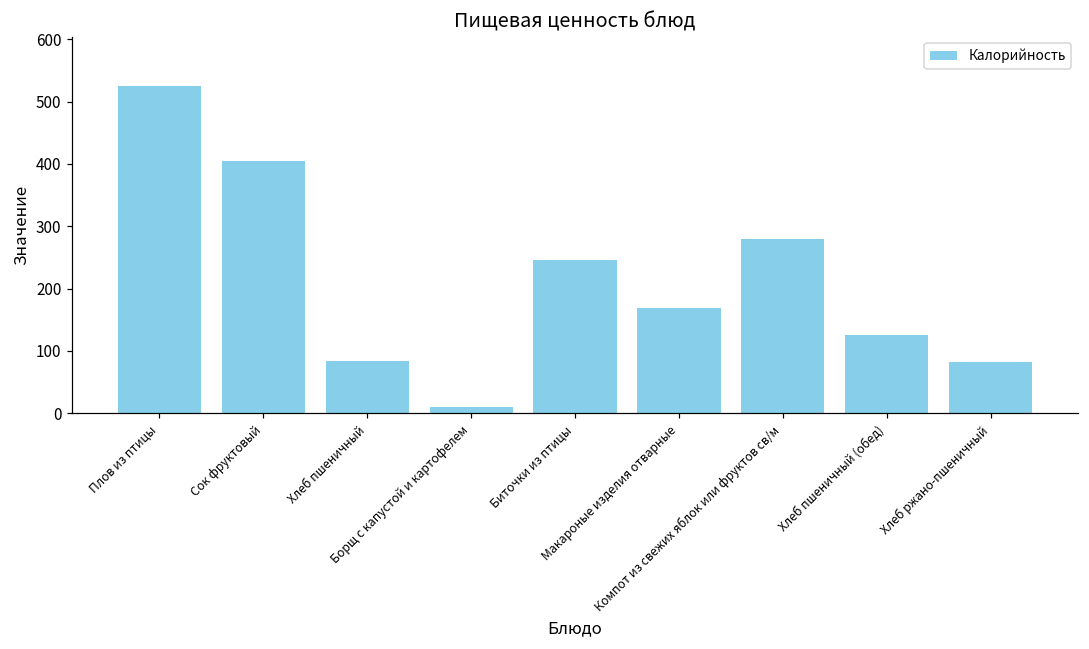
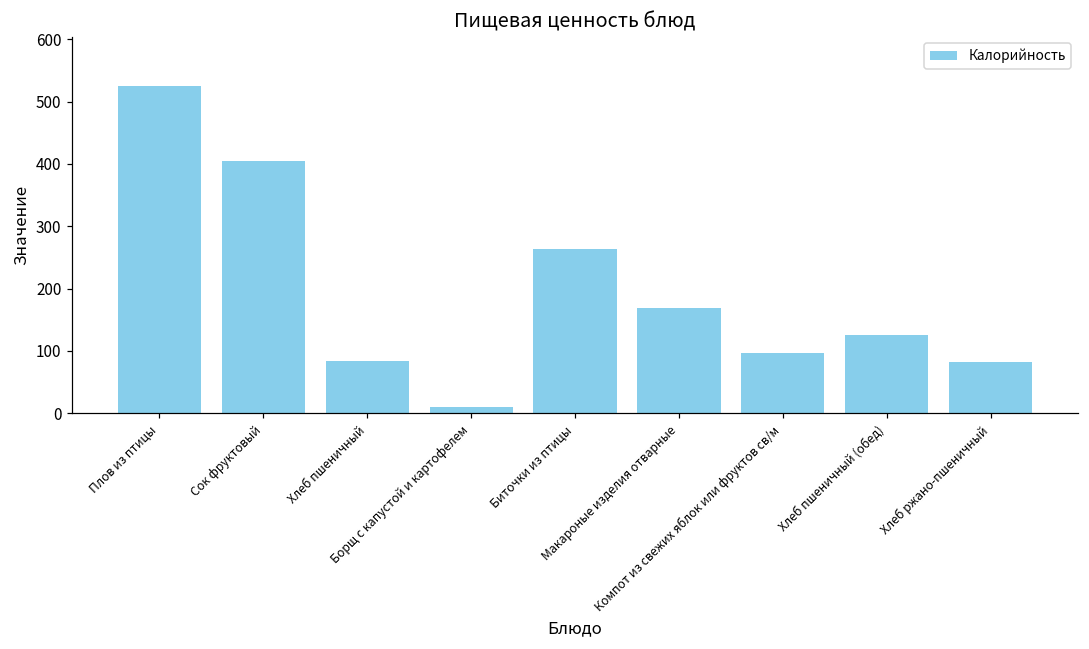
Биточки из птицы: 250 -> 260
Компот из свежих яблок или фруктов св/м: 280 -> 100
